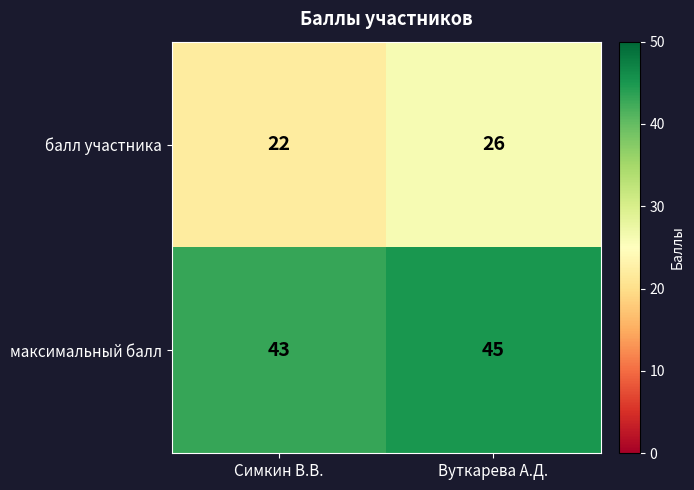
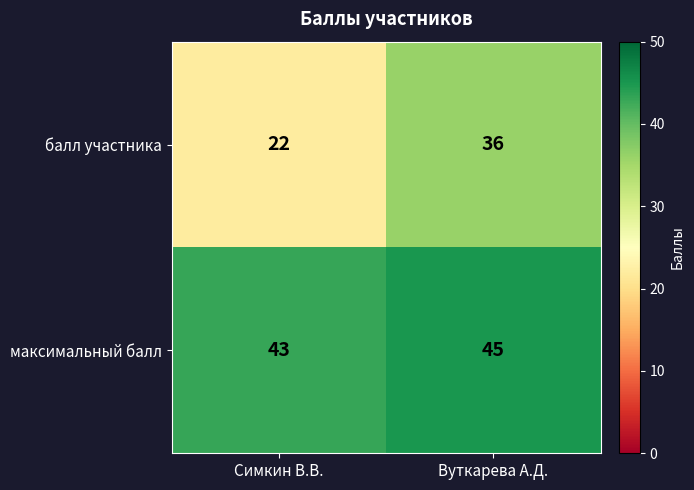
балл участника, Вуткарева А.Д.: 26 -> 36
